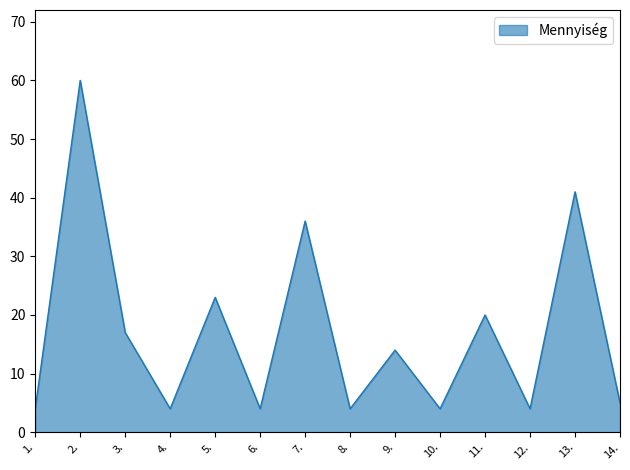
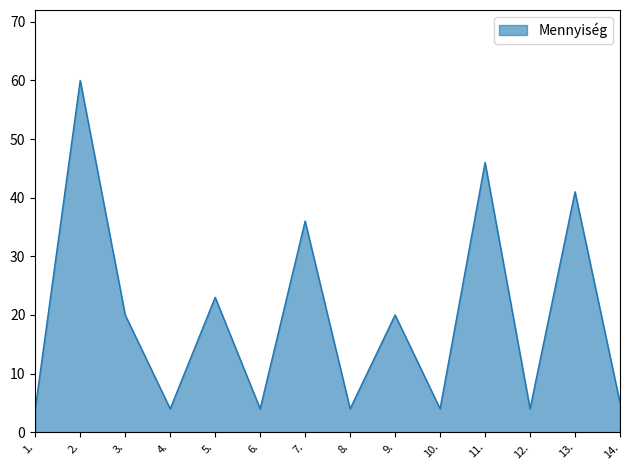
3.: 17 -> 20
9.: 14 -> 20
11.: 20 -> 46
